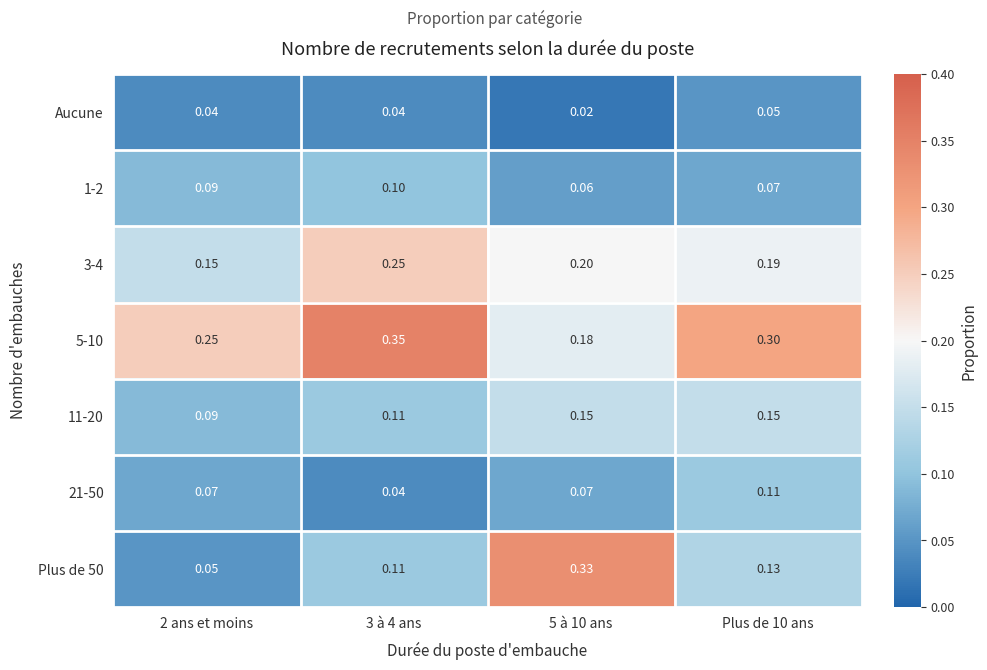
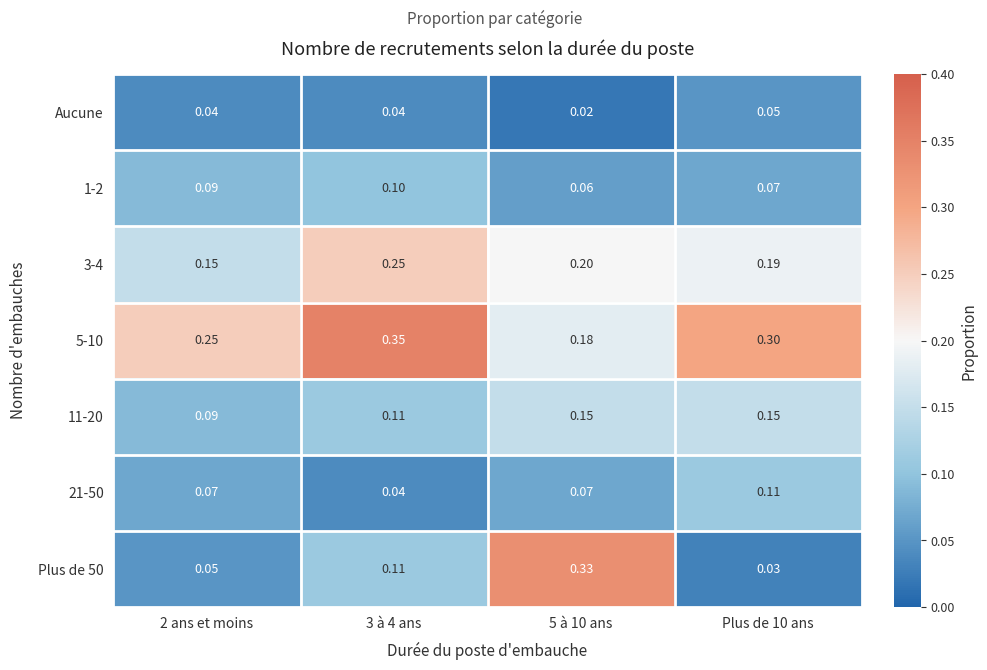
Plus de 50, Plus de 10 ans: 0.13 -> 0.03
